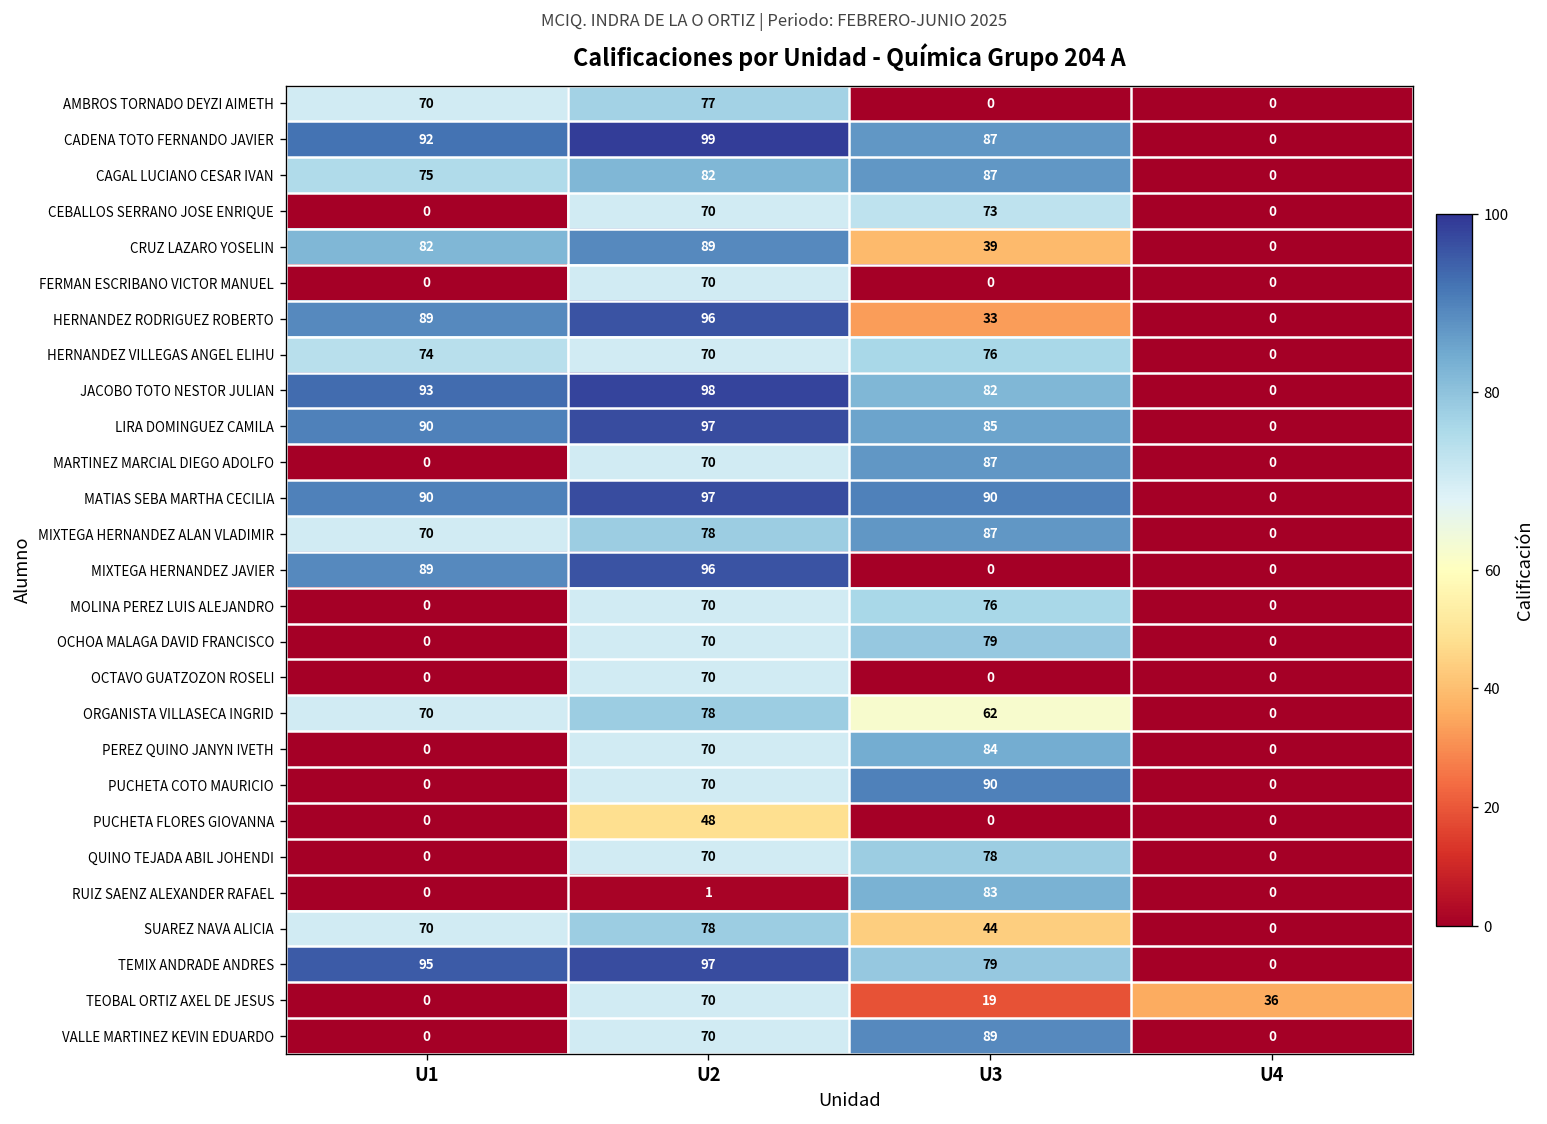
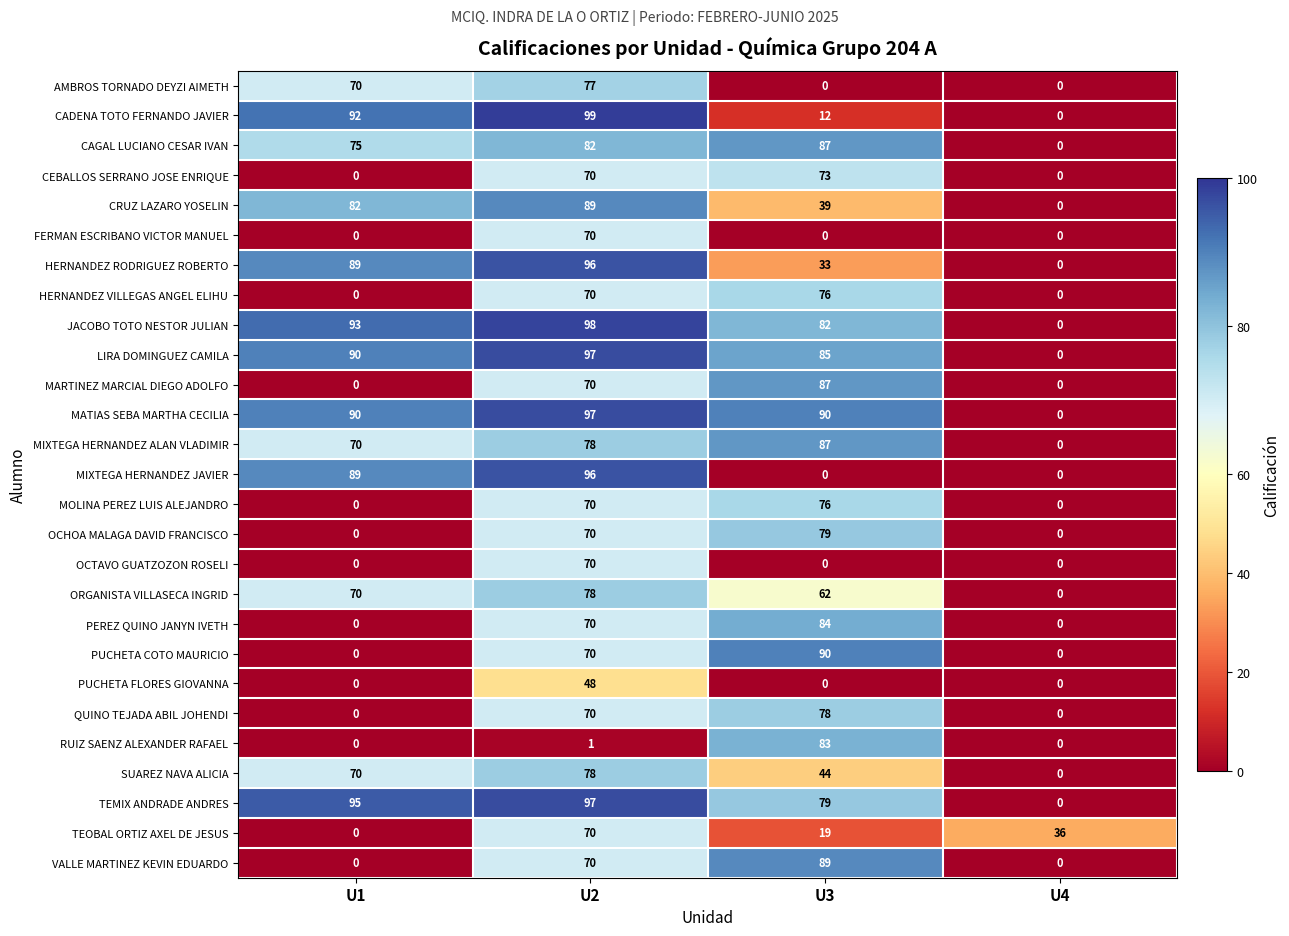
CADENA TOTO FERNANDO JAVIER, U3: 87 -> 12
HERNANDEZ VILLEGAS ANGEL ELIHU, U1: 74 -> 0
